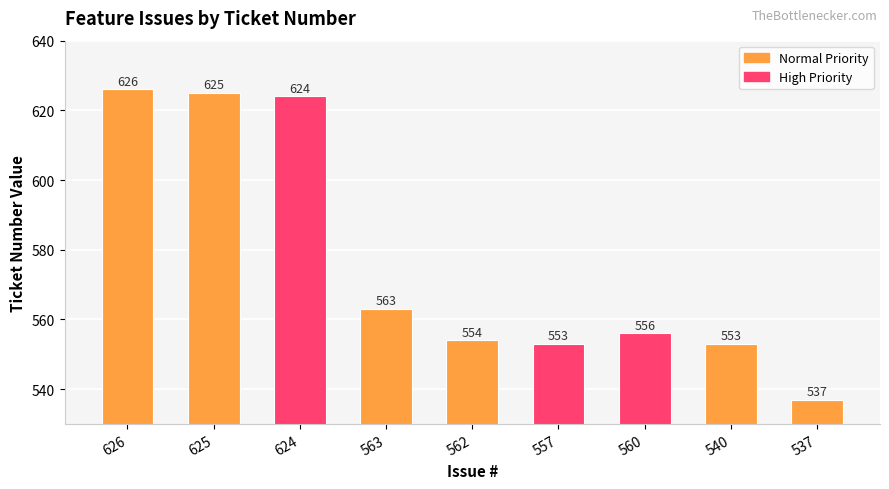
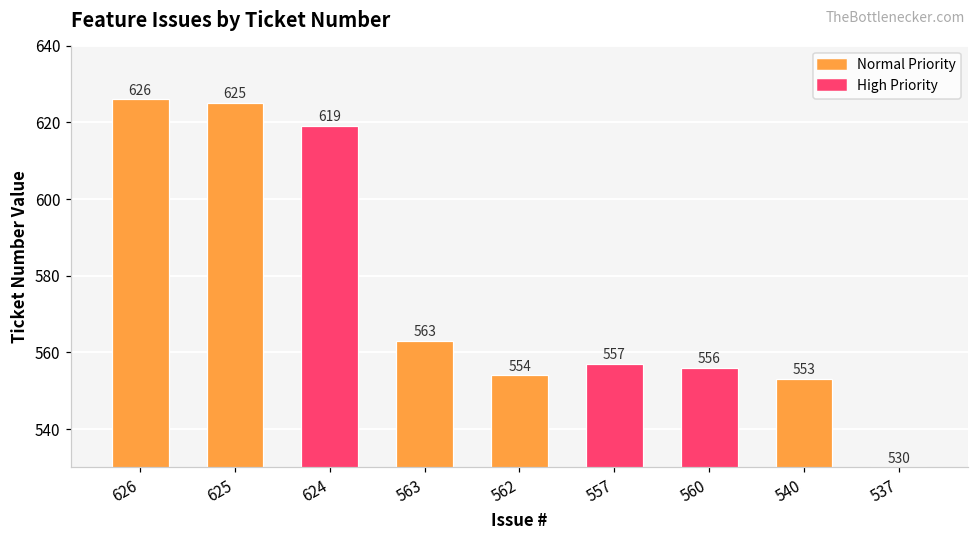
High Priority, 624: 624 -> 619
High Priority, 557: 553 -> 557
Normal Priority, 537: 537 -> 530
